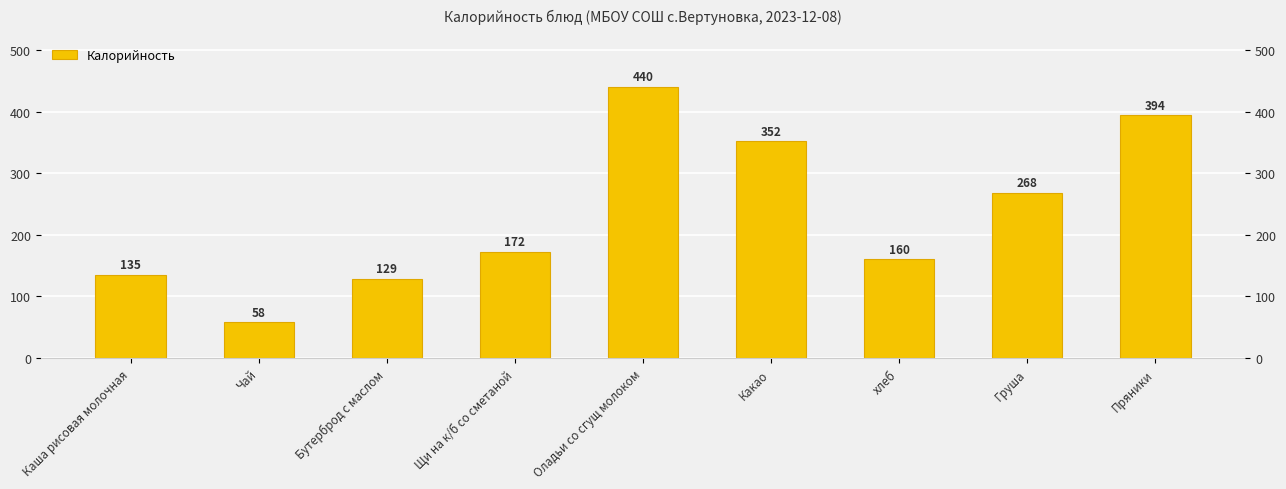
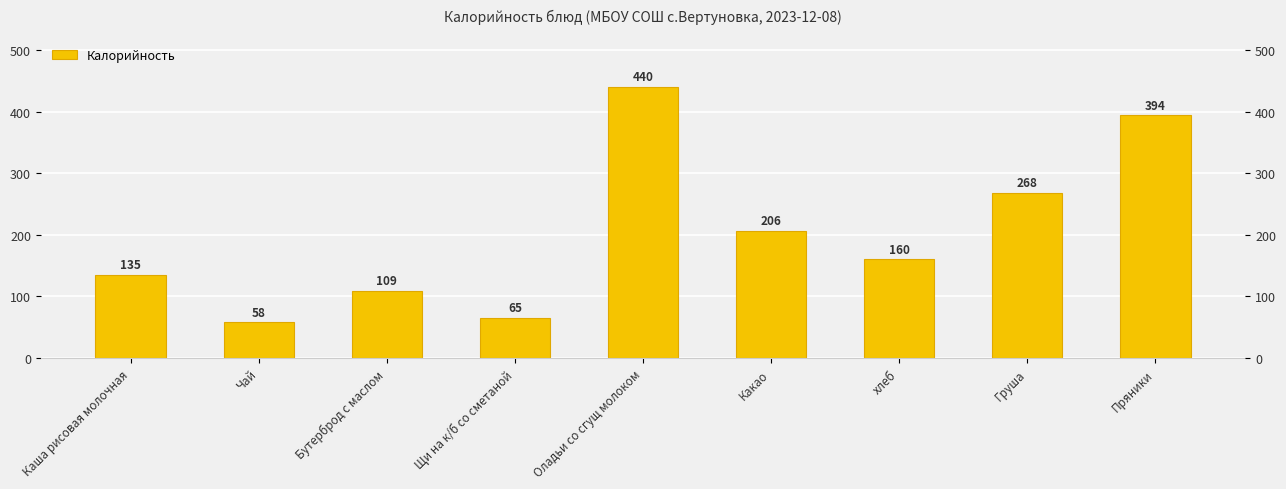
Бутерброд с маслом: 129 -> 109
Щи на к/б со сметаной: 172 -> 65
Какао: 352 -> 206
